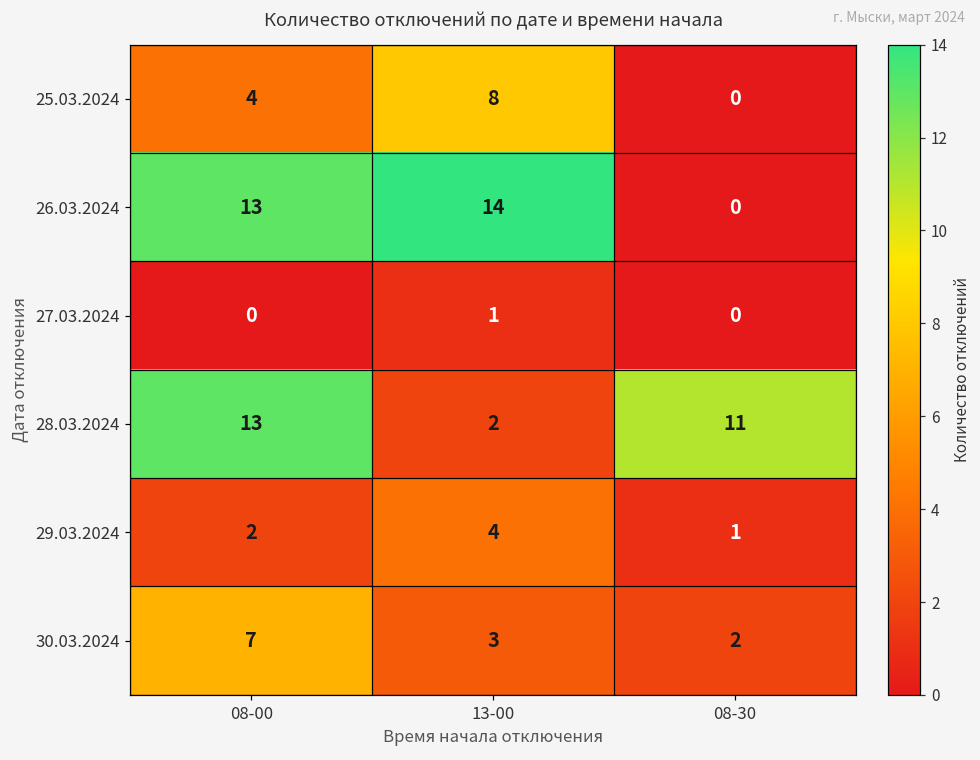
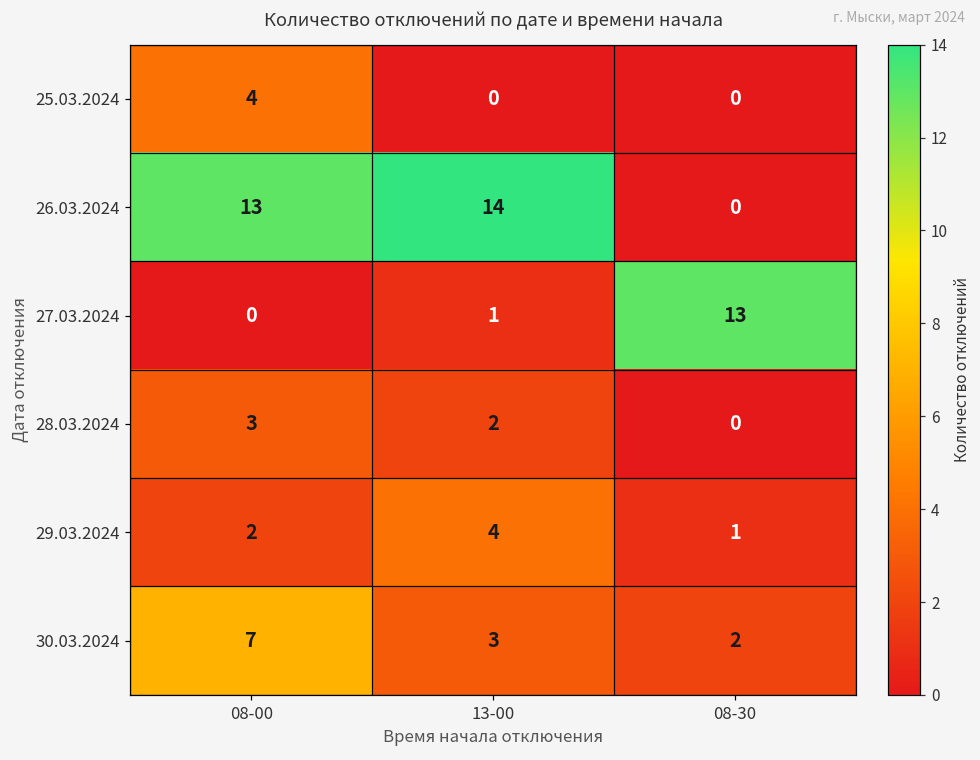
25.03.2024, 13-00: 8 -> 0
27.03.2024, 08-30: 0 -> 13
28.03.2024, 08-00: 13 -> 3
28.03.2024, 08-30: 11 -> 0
